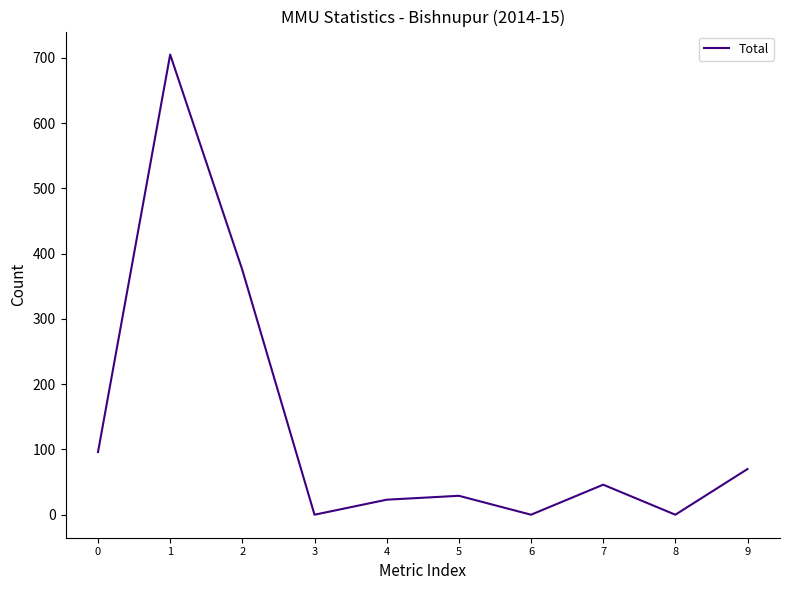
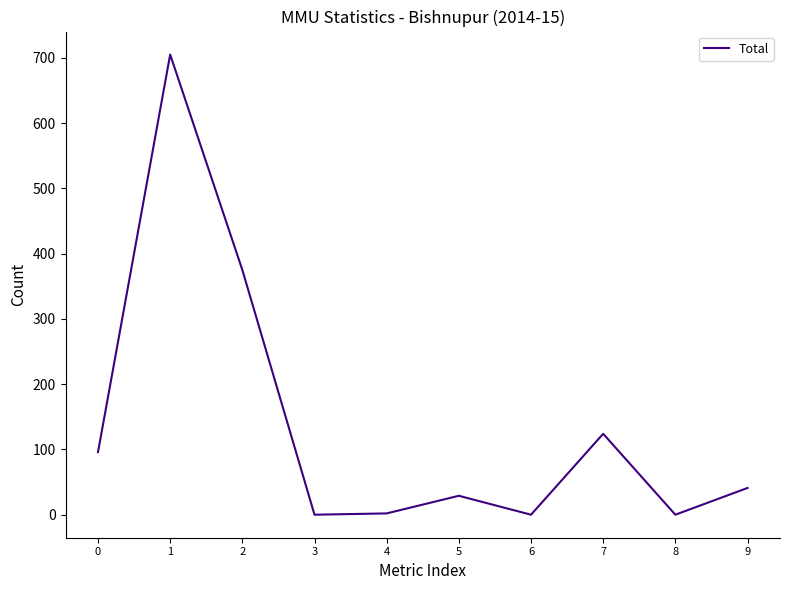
4: 20 -> 0
7: 50 -> 120
9: 70 -> 40
